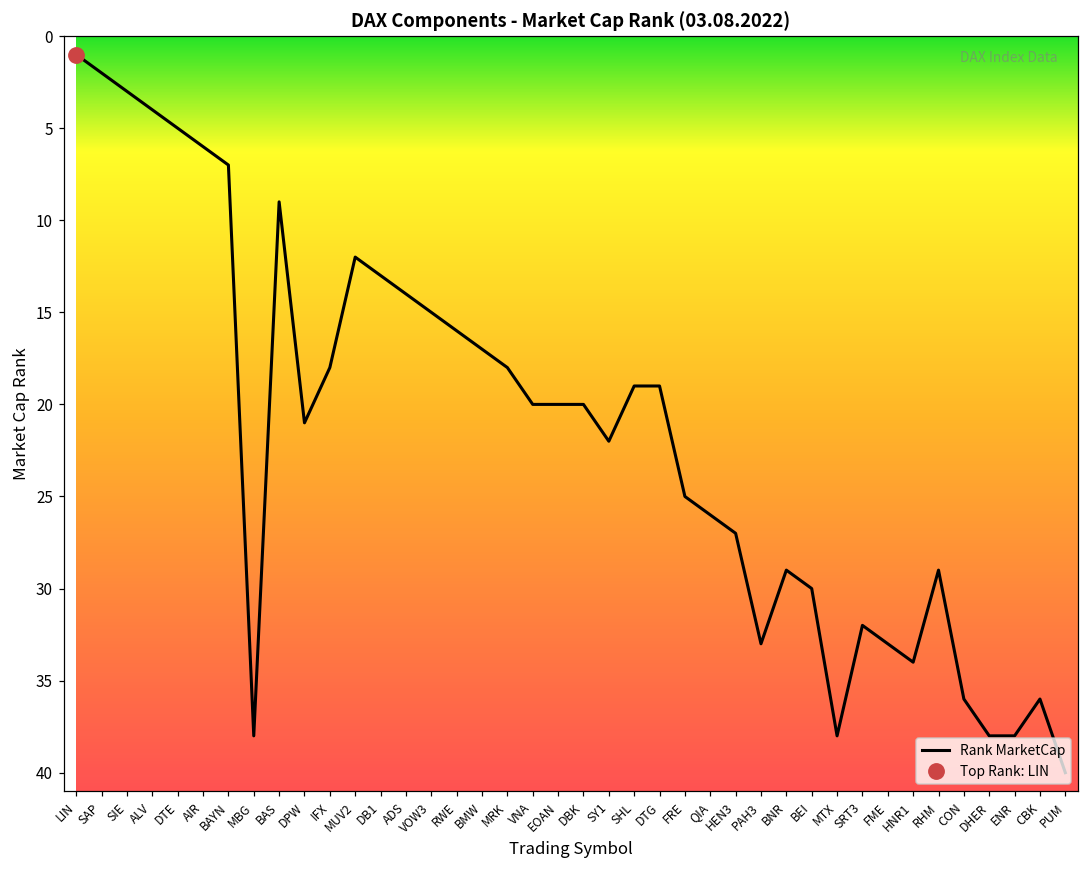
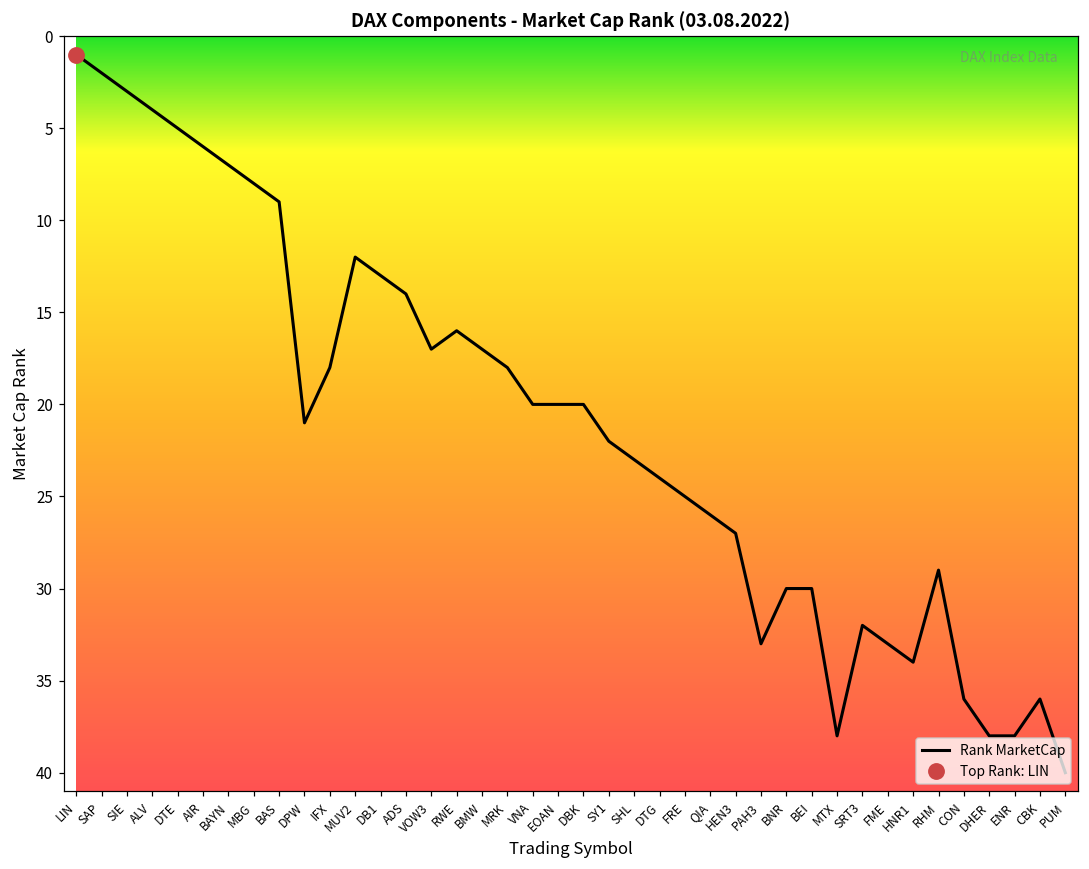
Rank MarketCap, MBG: 38 -> 8
Rank MarketCap, VOW3: 15 -> 17
Rank MarketCap, SHL: 19 -> 23
Rank MarketCap, DTG: 19 -> 24
Rank MarketCap, BNR: 29 -> 30
